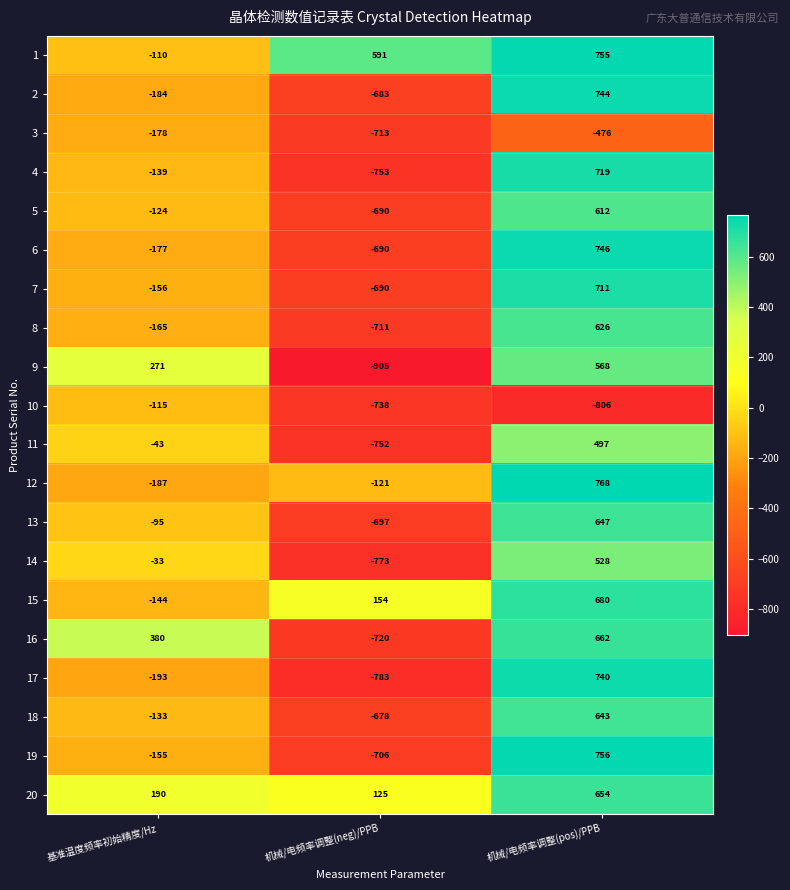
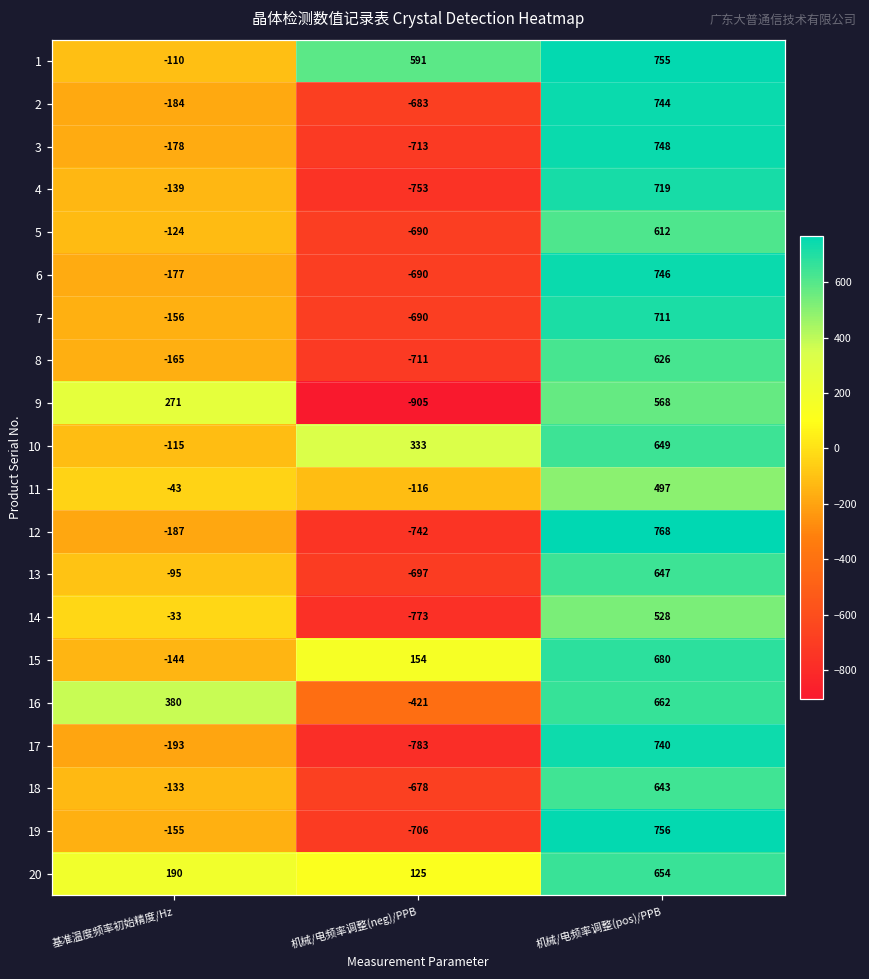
3, 机械/电频率调整(pos)/PPB: -476 -> 748
10, 机械/电频率调整(neg)/PPB: -738 -> 333
10, 机械/电频率调整(pos)/PPB: -806 -> 649
11, 机械/电频率调整(neg)/PPB: -752 -> -116
12, 机械/电频率调整(neg)/PPB: -121 -> -742
16, 机械/电频率调整(neg)/PPB: -720 -> -421
